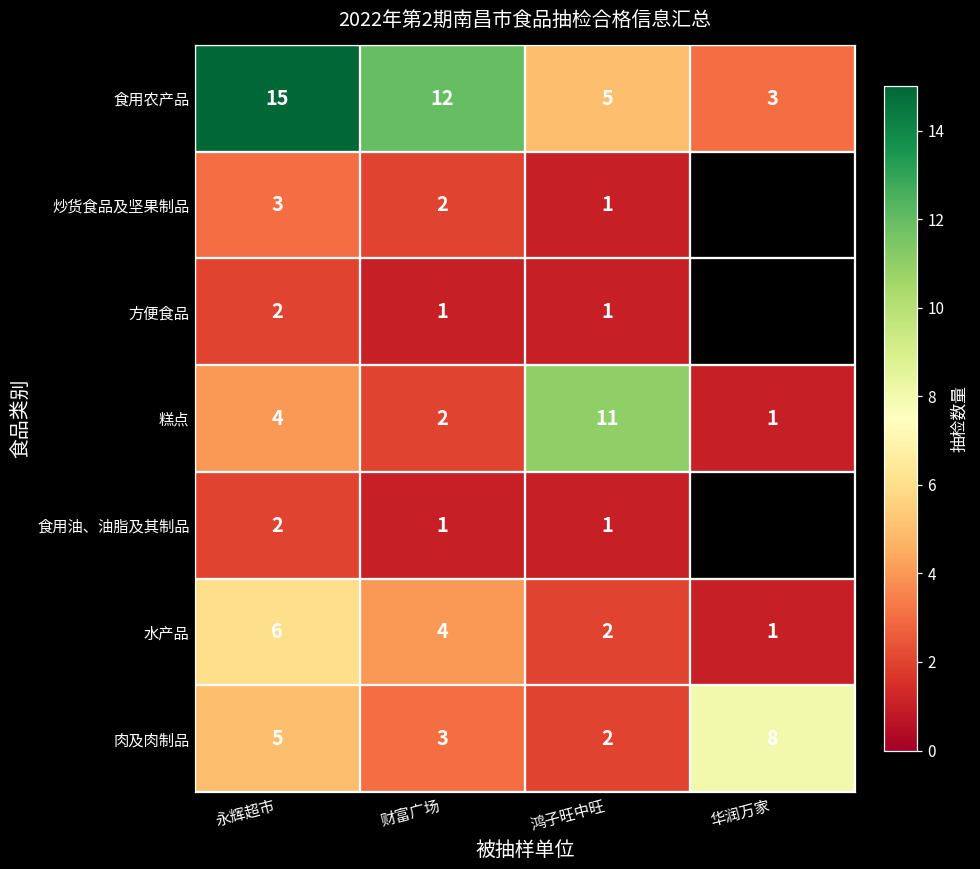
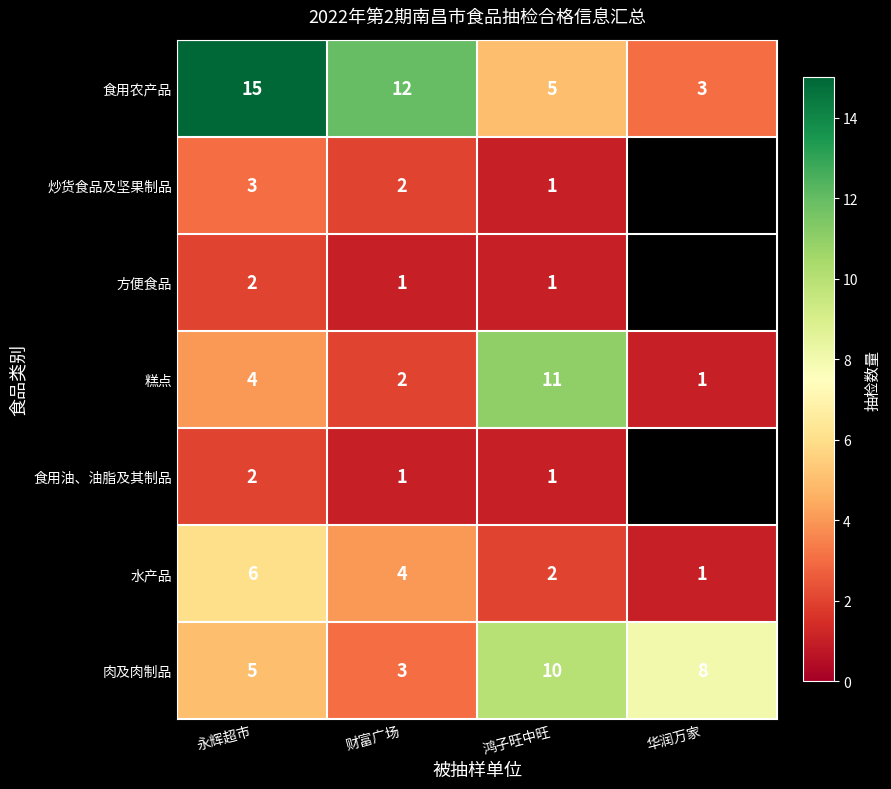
肉及肉制品, 鸿子旺中旺: 2 -> 10
